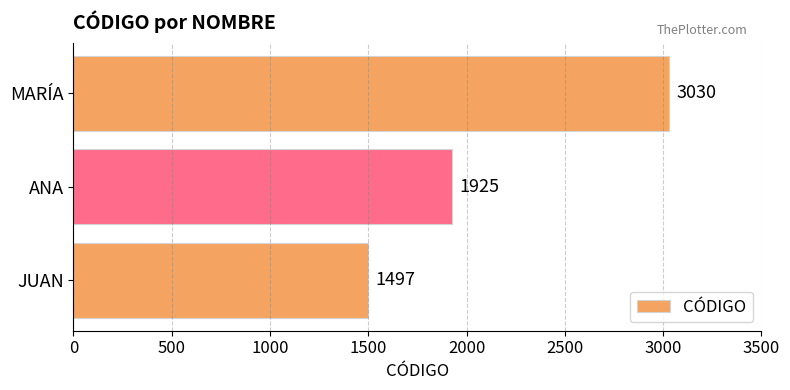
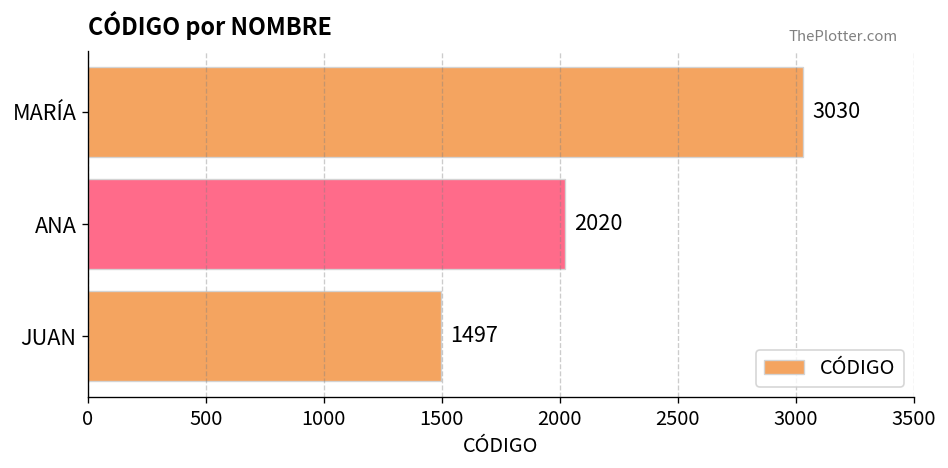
ANA: 1925 -> 2020
